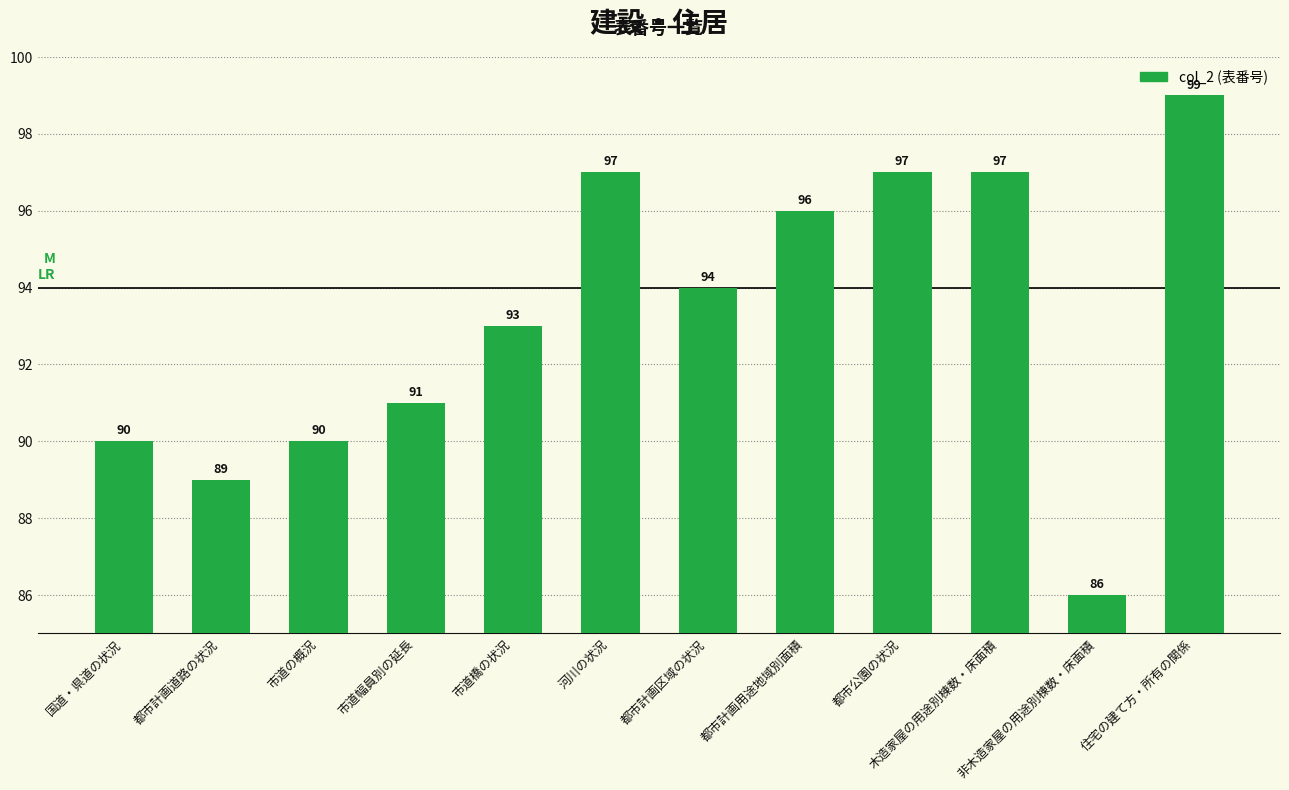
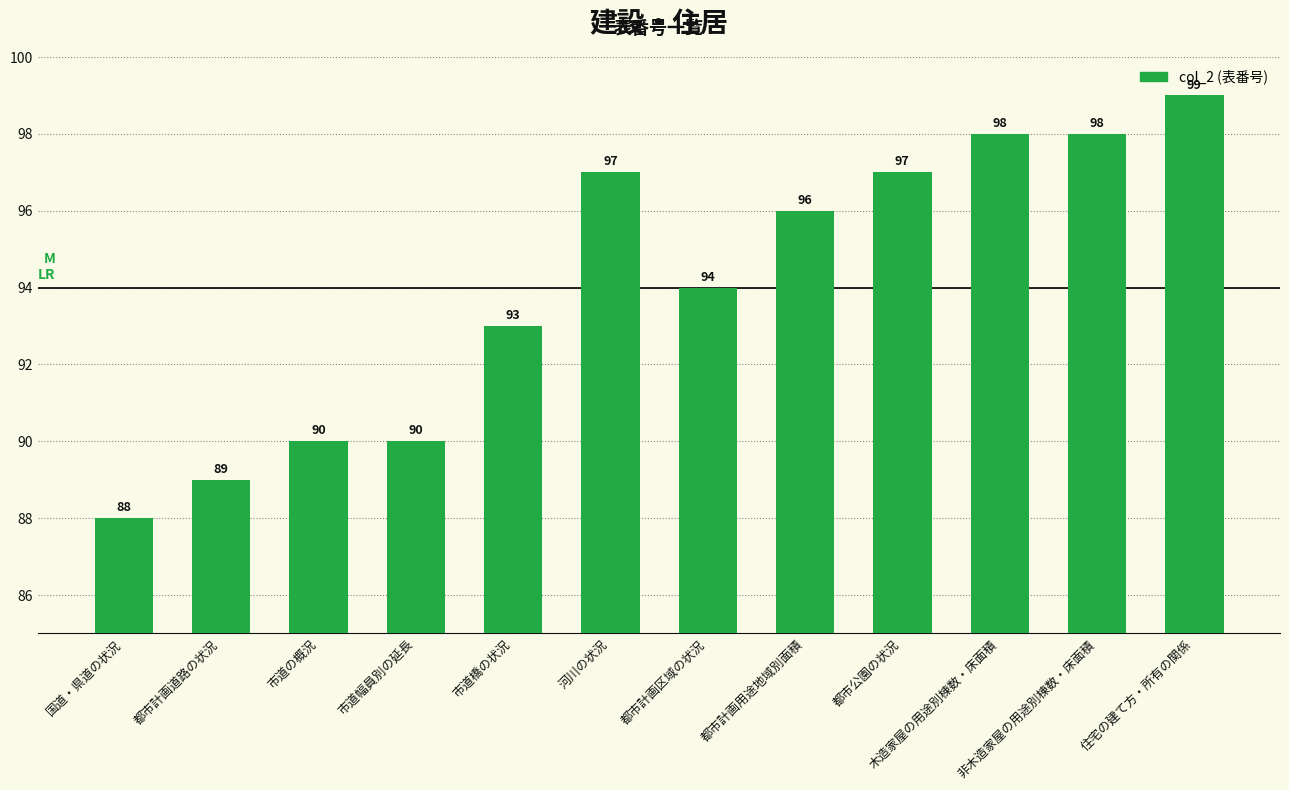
国道・県道の状況: 90 -> 88
市道幅員別の延長: 91 -> 90
木造家屋の用途別棟数・床面積: 97 -> 98
非木造家屋の用途別棟数・床面積: 86 -> 98
